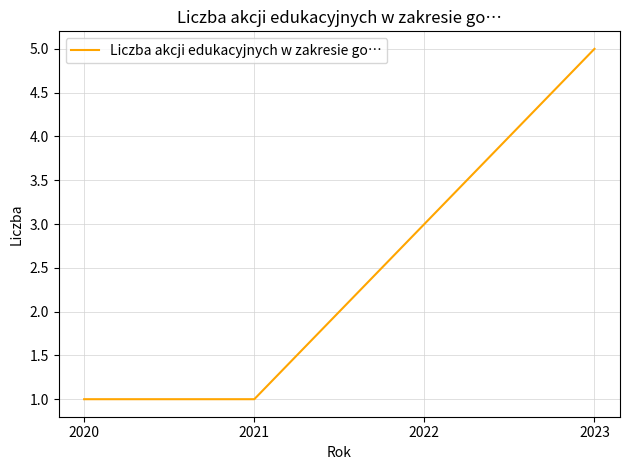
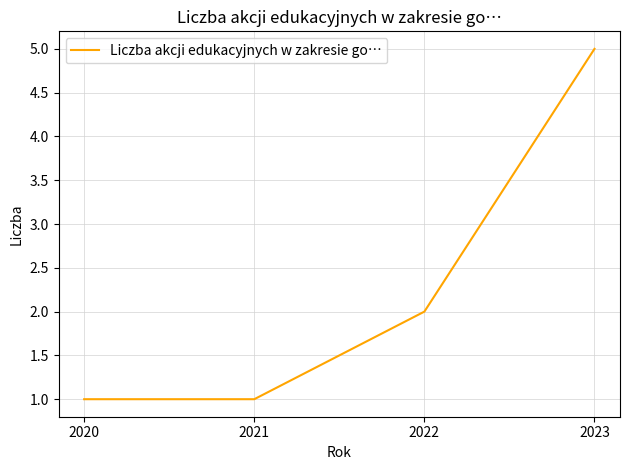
2022: 3 -> 2
